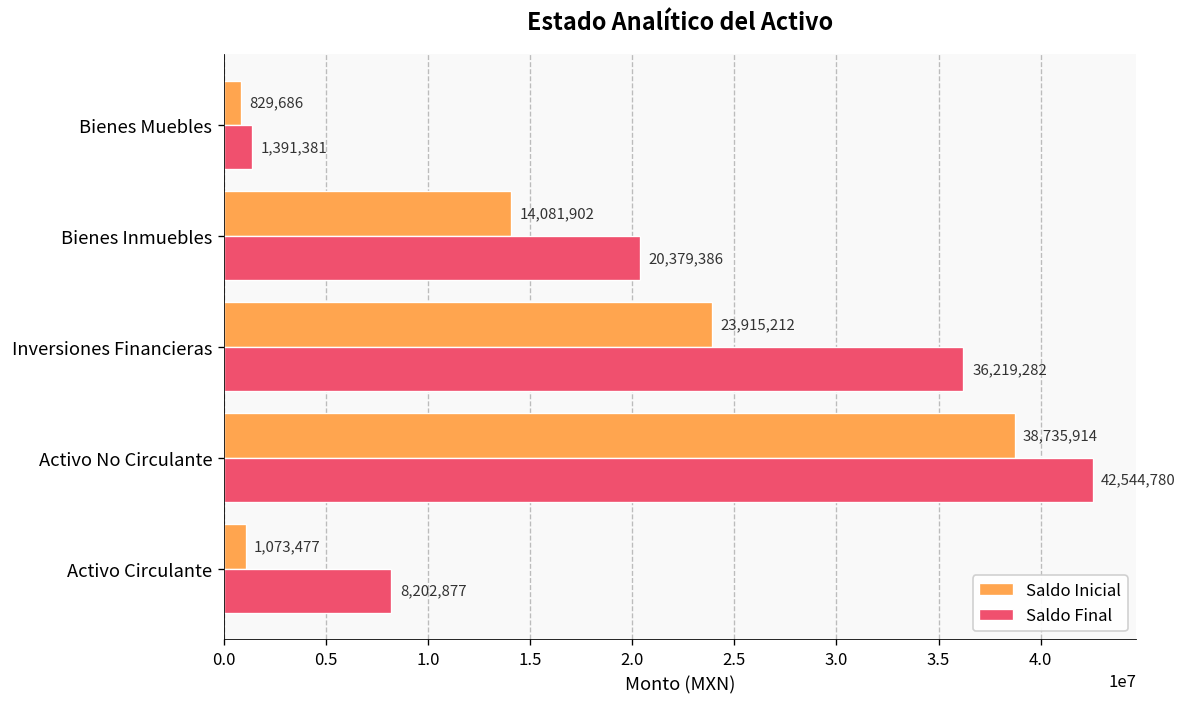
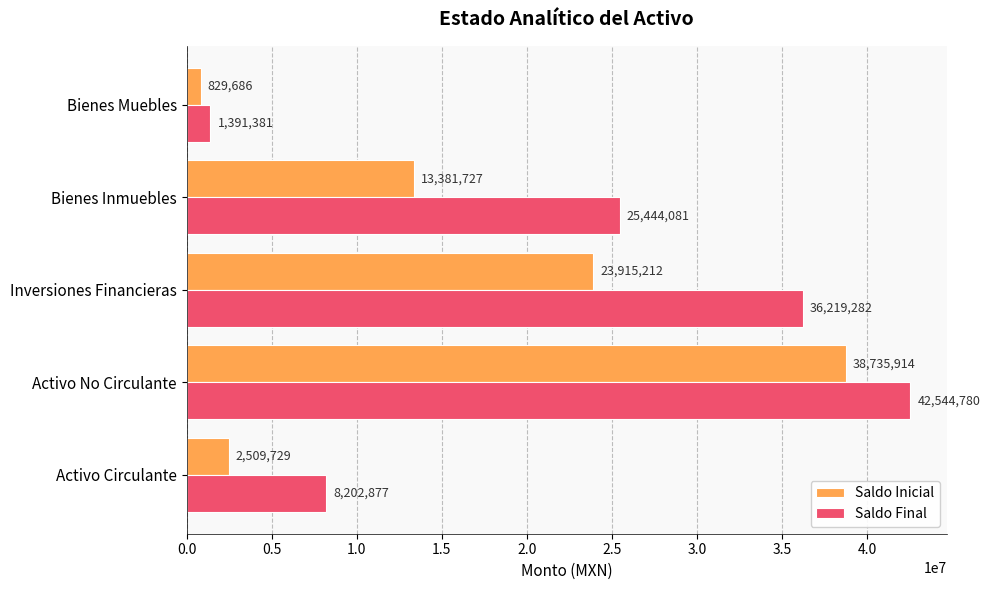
Saldo Inicial, Bienes Inmuebles: 14,081,902 -> 13,381,727
Saldo Final, Bienes Inmuebles: 20,379,386 -> 25,444,081
Saldo Inicial, Activo Circulante: 1,073,477 -> 2,509,729
